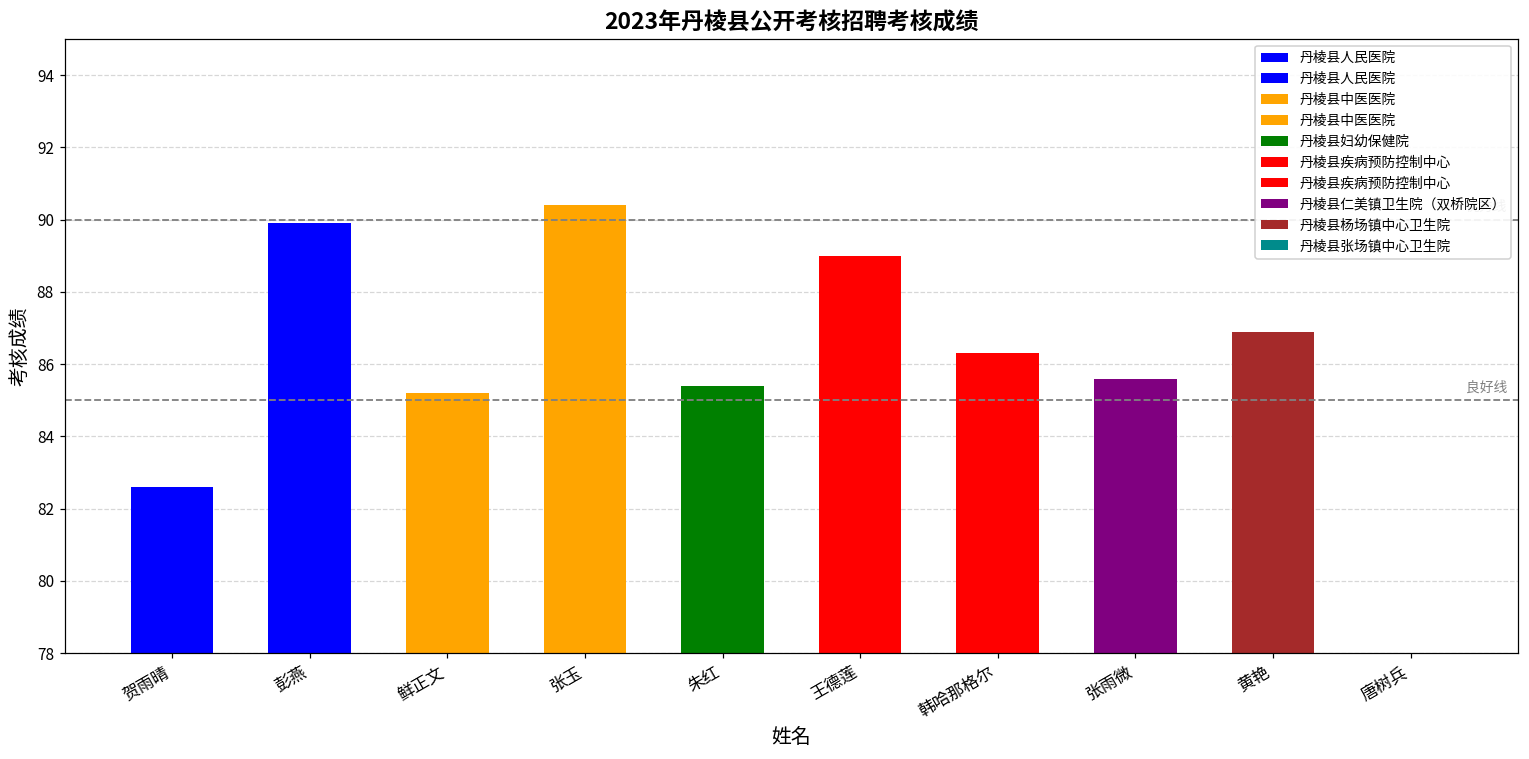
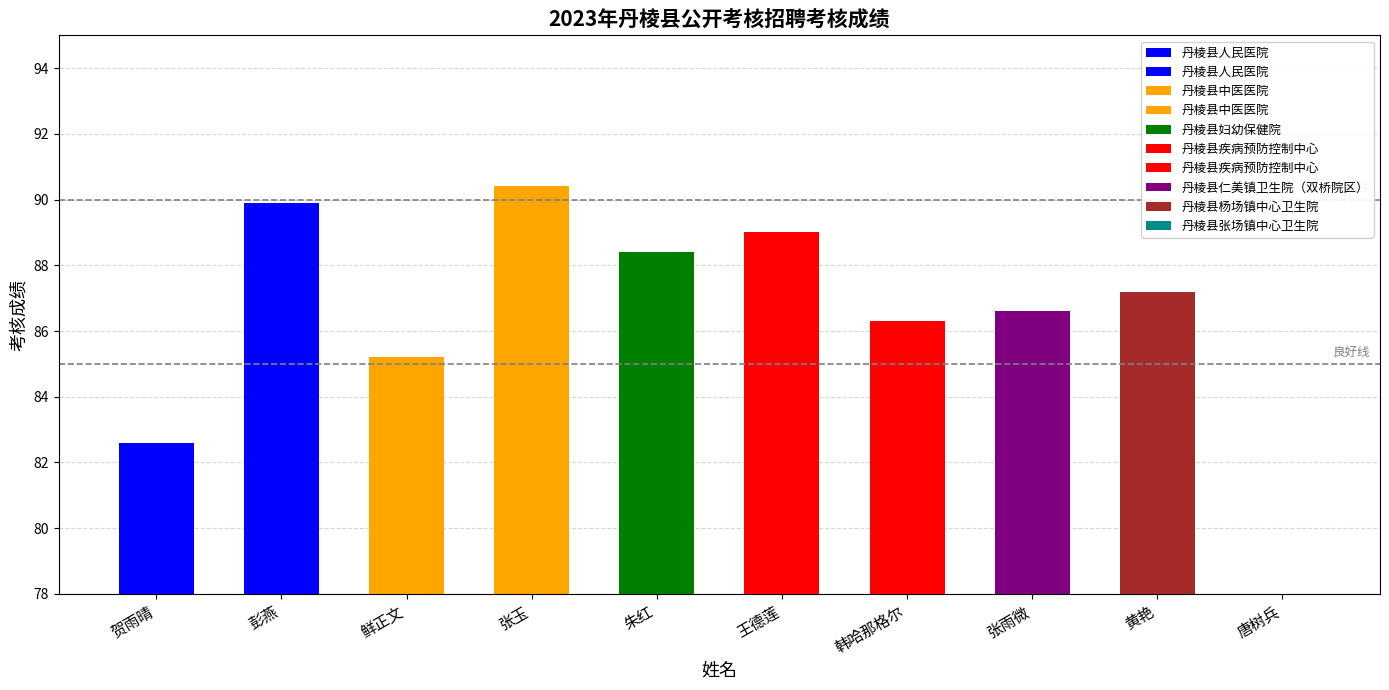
朱红: 85.4 -> 88.4
张雨微: 85.6 -> 86.6
黄艳: 86.9 -> 87.2
